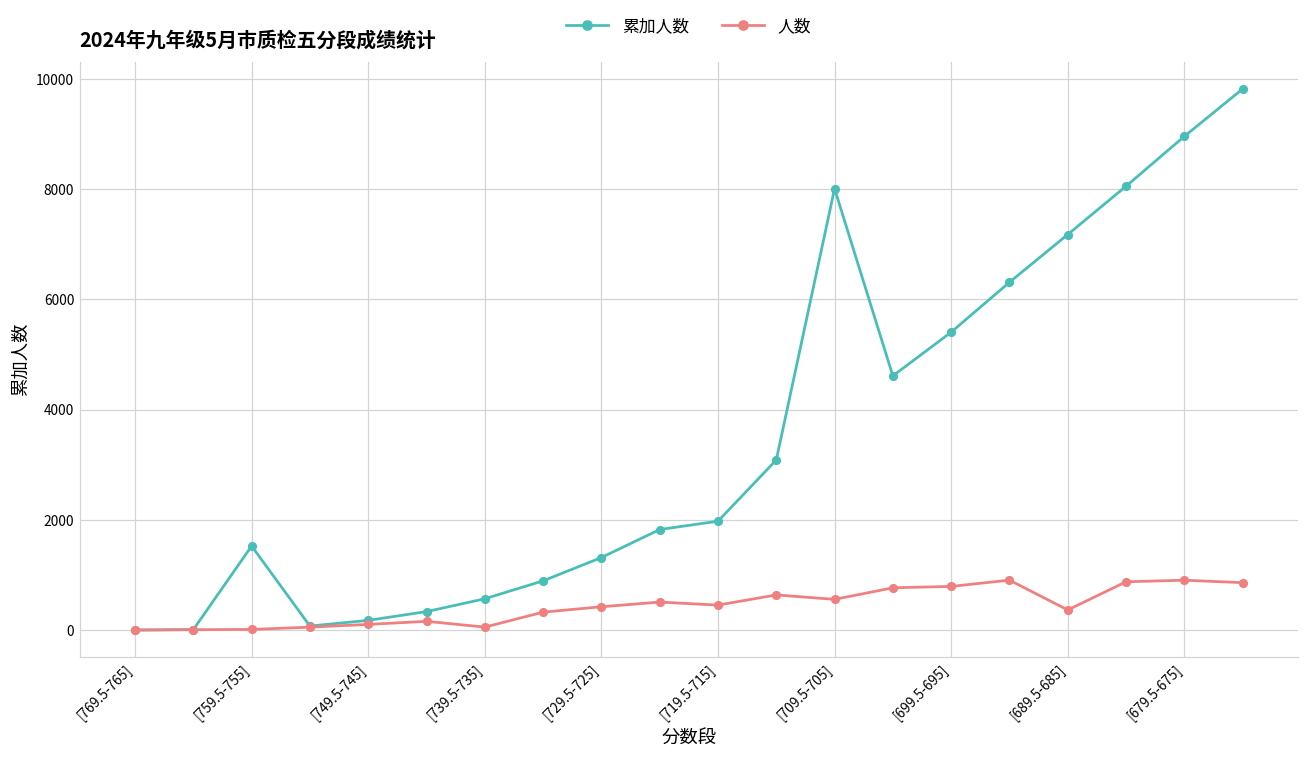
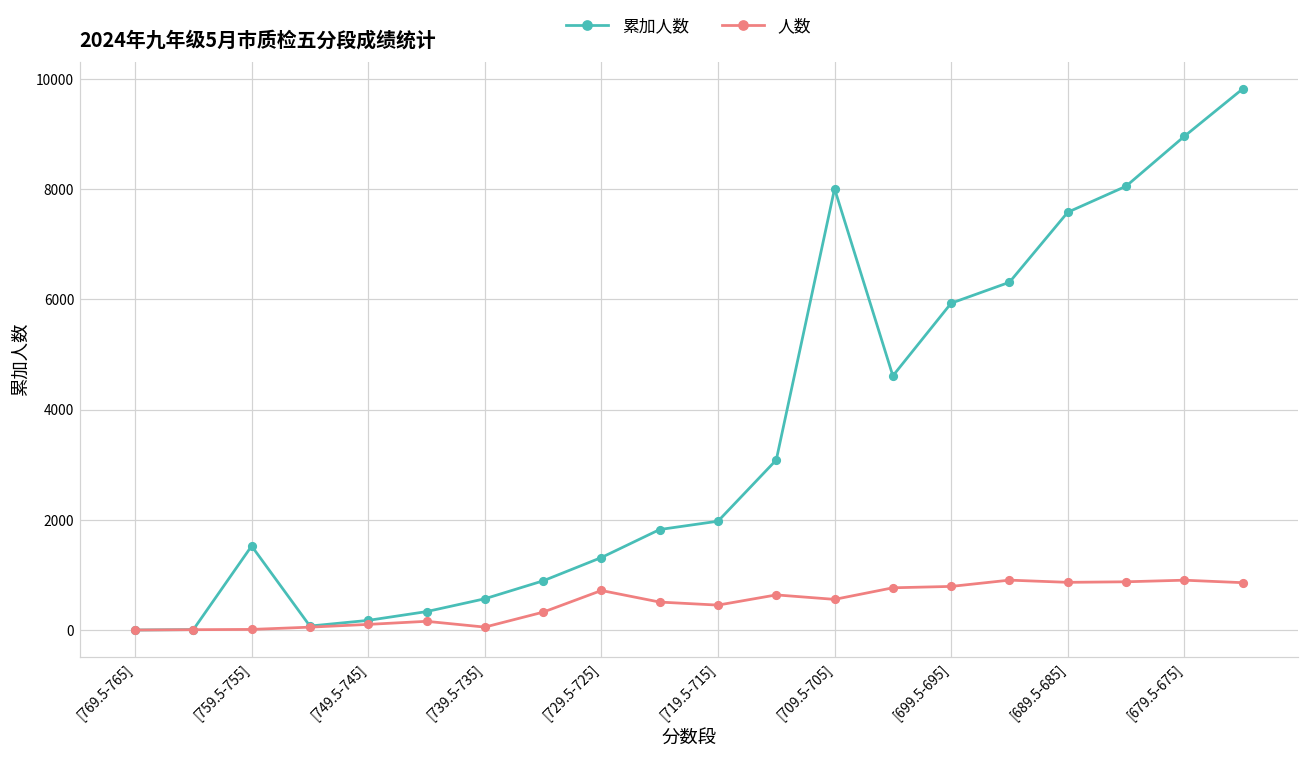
人数, [729.5-725]: 400 -> 700
累加人数, [699.5-695]: 5400 -> 5900
累加人数, [689.5-685]: 7200 -> 7600
人数, [689.5-685]: 400 -> 900
